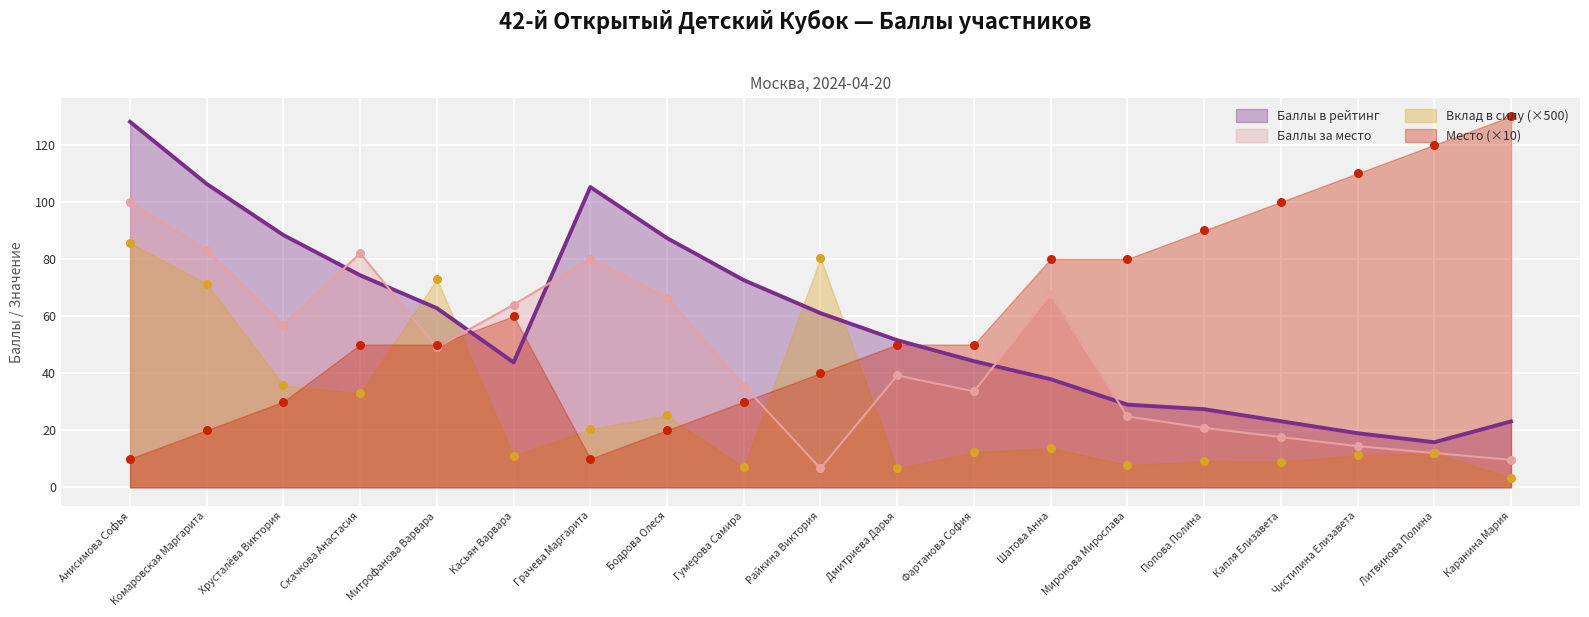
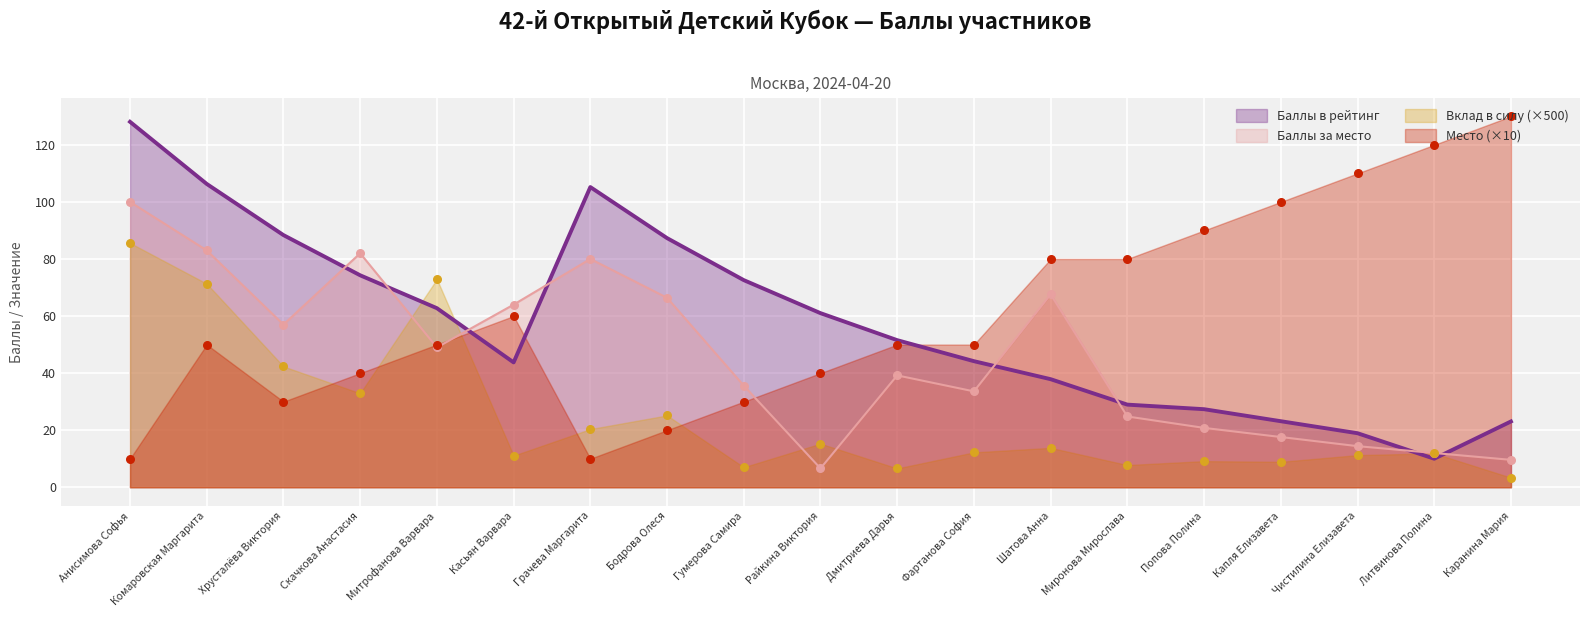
Место (×10), Комаровская Маргарита: 20 -> 50
Вклад в силу (×500), Хрусталёва Виктория: 36 -> 42
Место (×10), Скачкова Анастасия: 50 -> 40
Вклад в силу (×500), Райкина Виктория: 80 -> 15
Баллы в рейтинг, Литвинова Полина: 16 -> 10
